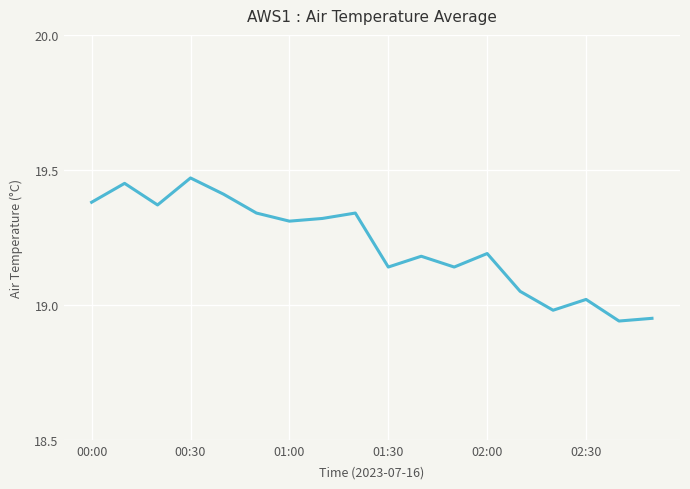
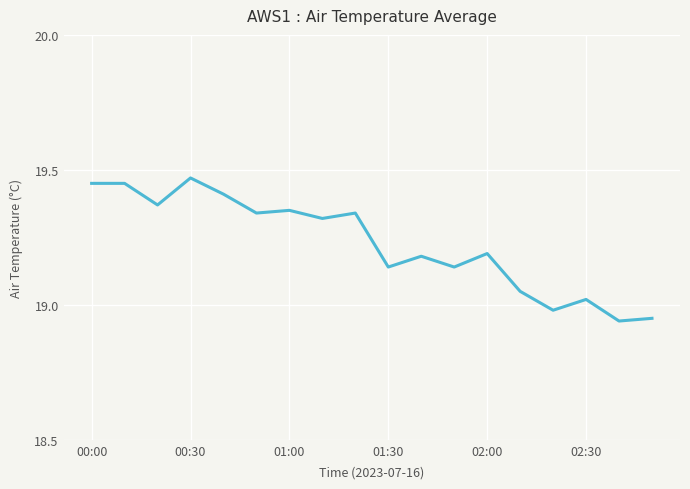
00:00: 19.38 -> 19.45
01:00: 19.31 -> 19.35
